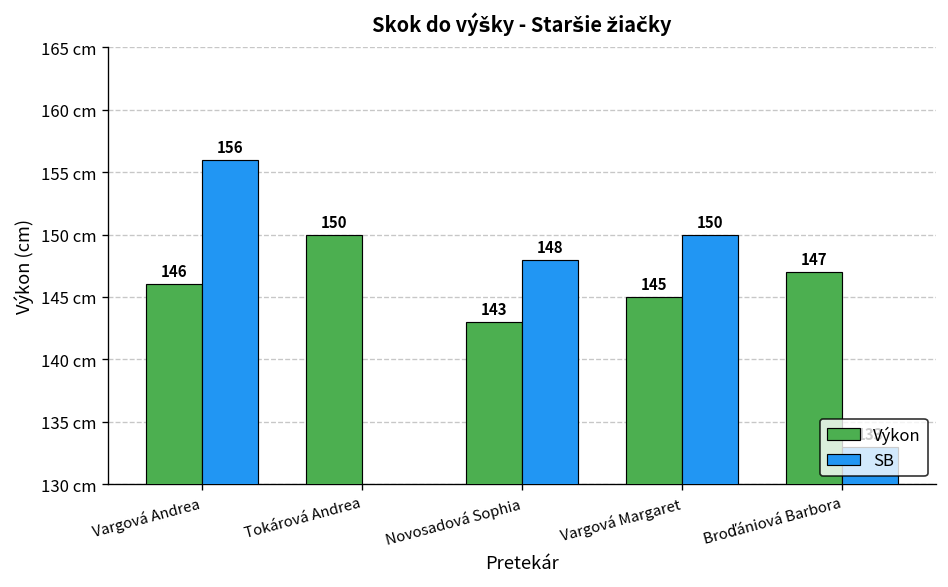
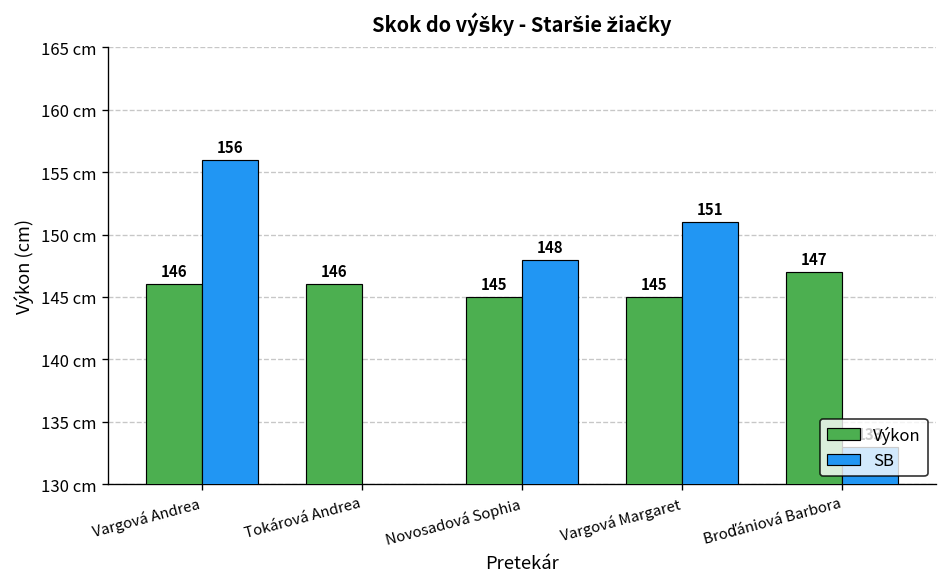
Výkon, Tokárová Andrea: 150 -> 146
Výkon, Novosadová Sophia: 143 -> 145
SB, Vargová Margaret: 150 -> 151
